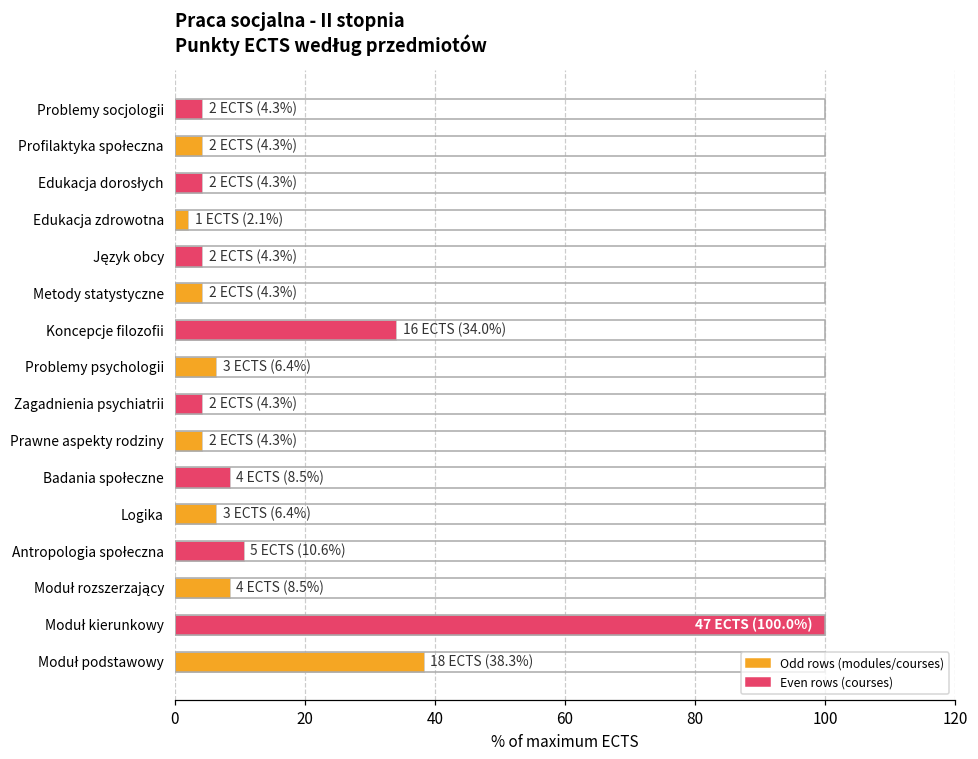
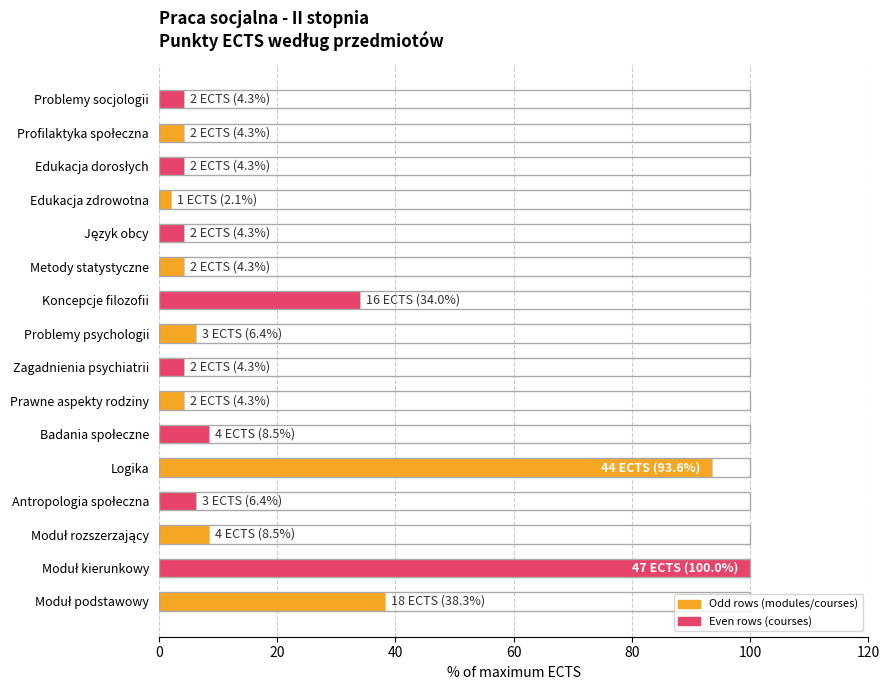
Logika: 3 ECTS (6.4%) -> 44 ECTS (93.6%)
Antropologia społeczna: 5 ECTS (10.6%) -> 3 ECTS (6.4%)
